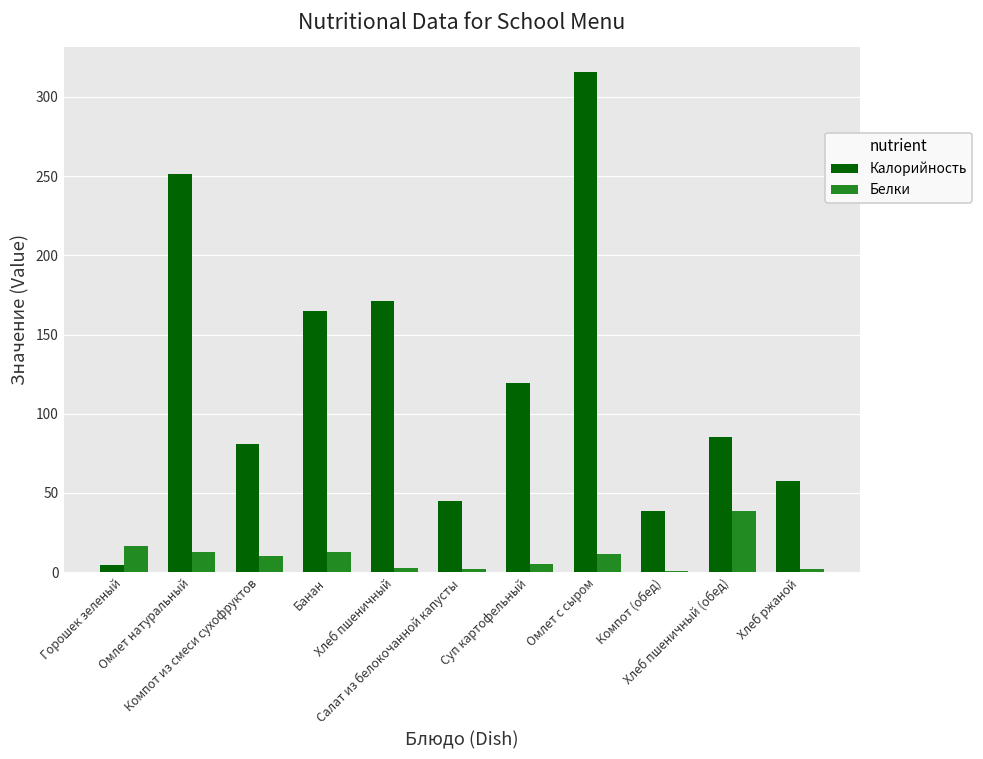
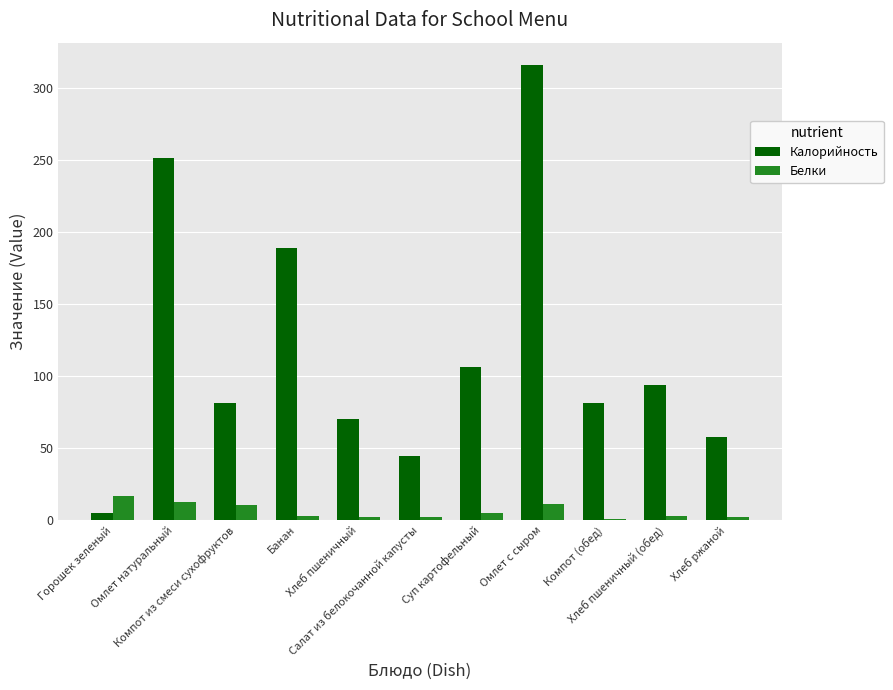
Калорийность, Банан: 165 -> 189
Белки, Банан: 13 -> 3
Калорийность, Хлеб пшеничный: 171 -> 70
Калорийность, Суп картофельный: 120 -> 106
Калорийность, Компот (обед): 38 -> 81
Калорийность, Хлеб пшеничный (обед): 86 -> 94
Белки, Хлеб пшеничный (обед): 39 -> 3
